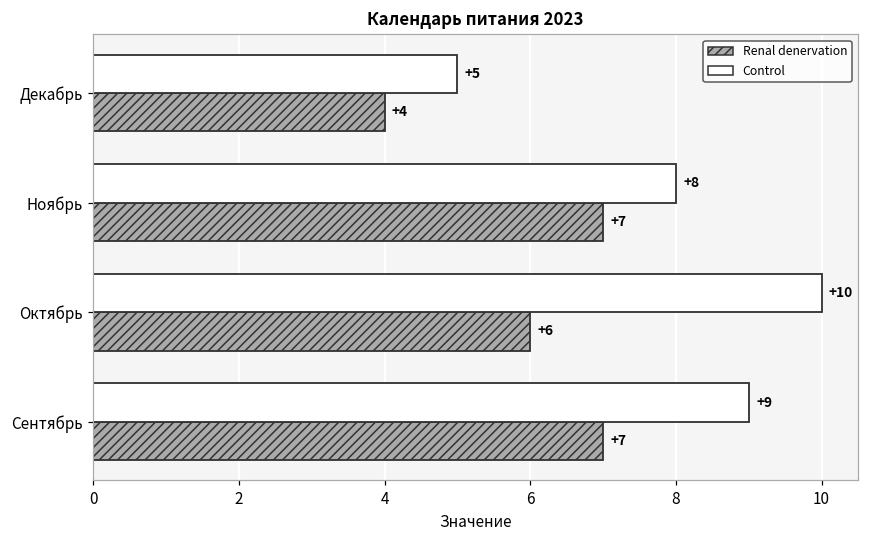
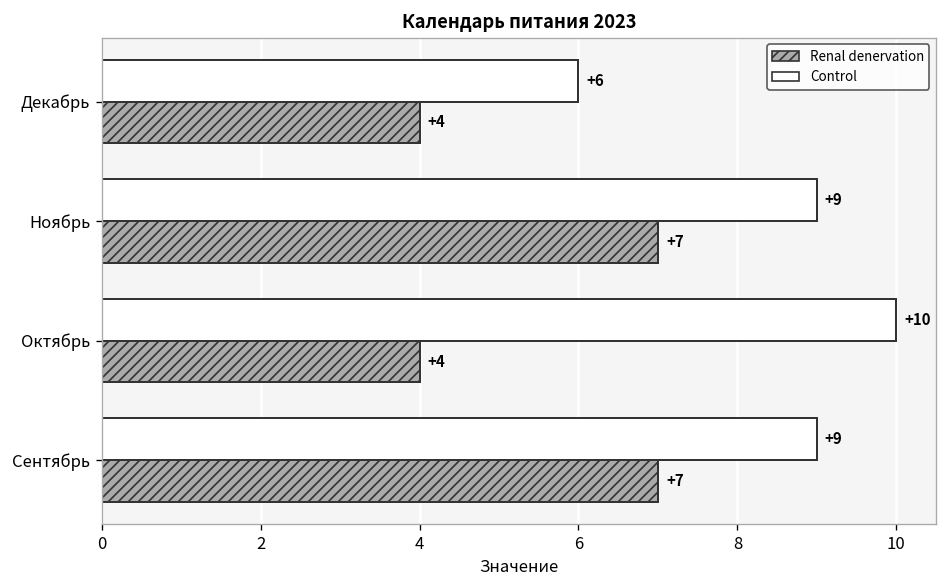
Control, Декабрь: +5 -> +6
Control, Ноябрь: +8 -> +9
Renal denervation, Октябрь: +6 -> +4
